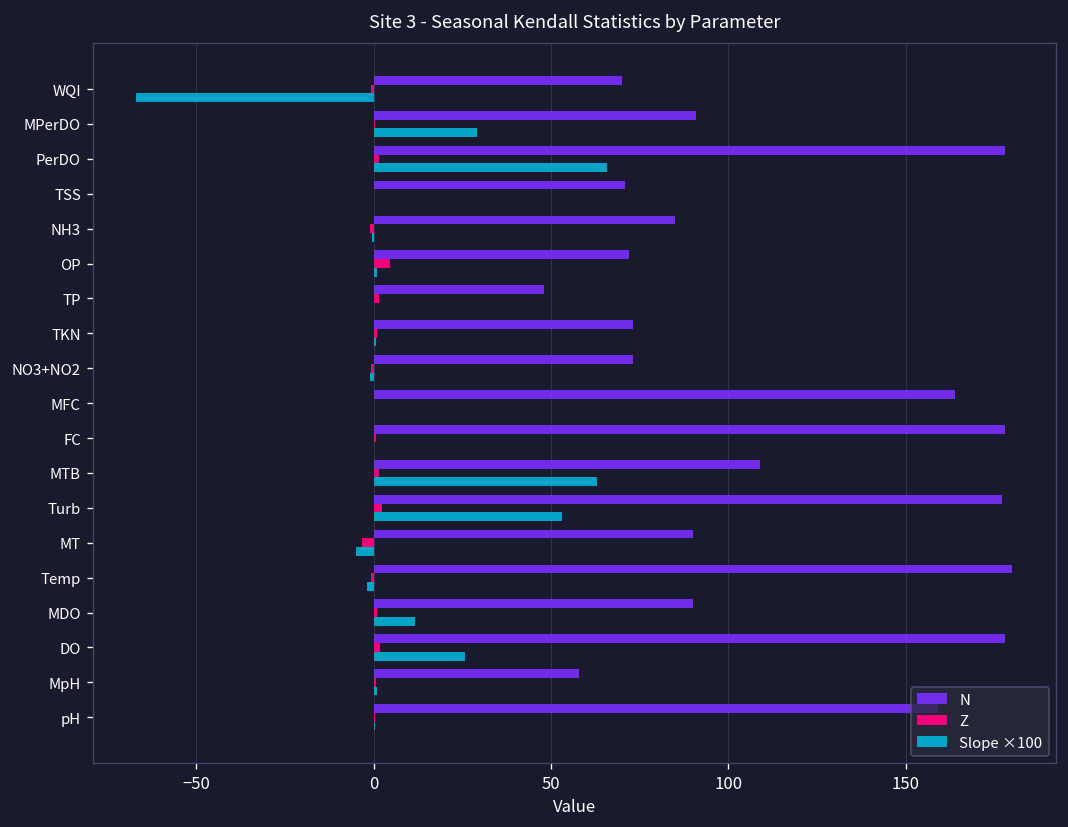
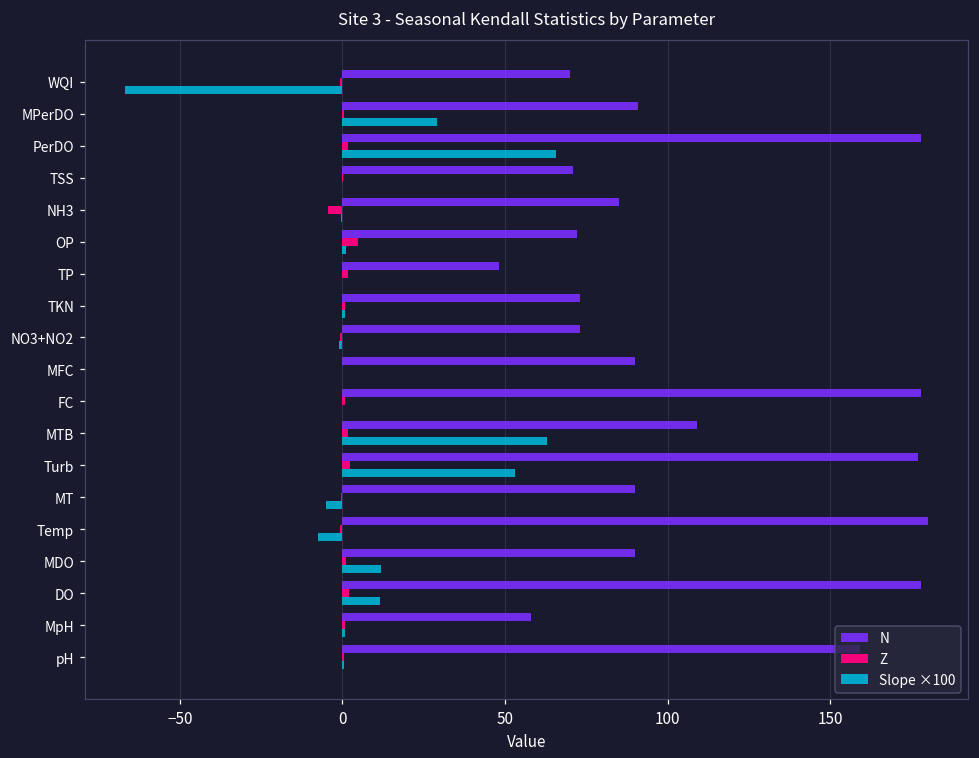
Z, NH3: -1 -> -4
N, MFC: 164 -> 90
Z, MT: -3 -> 0
Slope ×100, Temp: -2 -> -8
Slope ×100, DO: 26 -> 12
